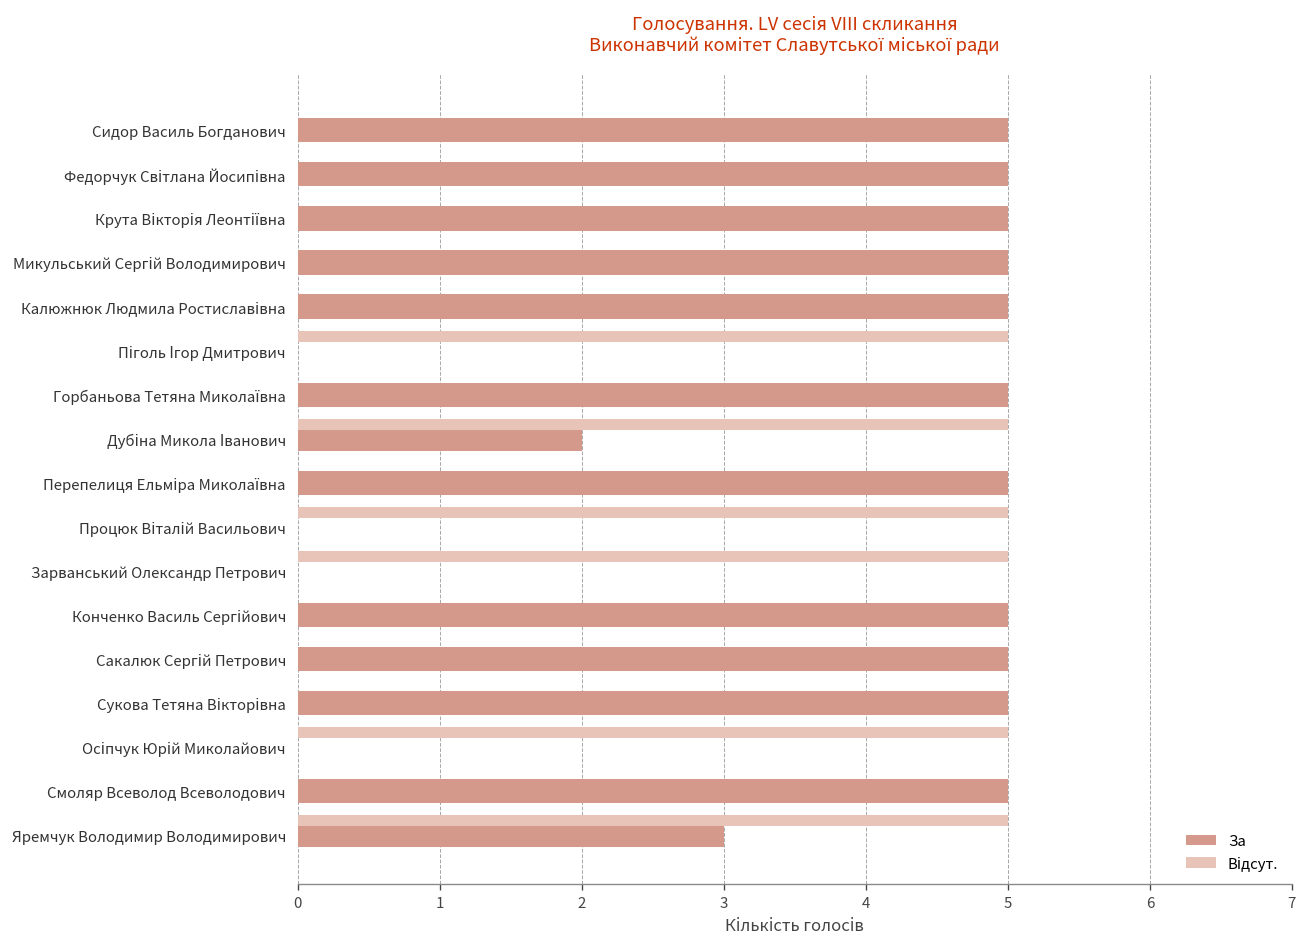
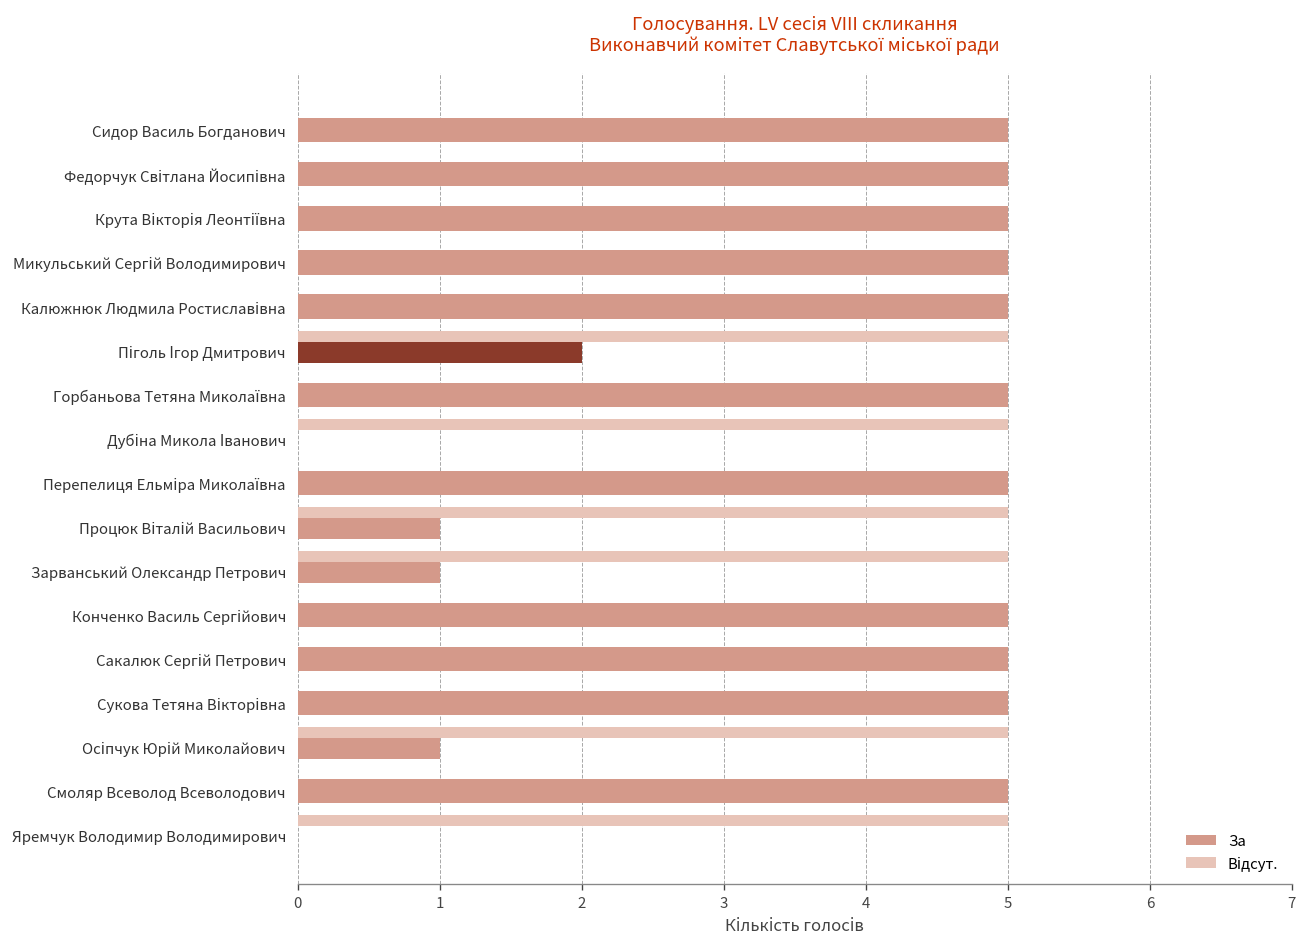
За, Піголь Ігор Дмитрович: 0 -> 2
За, Дубіна Микола Іванович: 2 -> 0
За, Процюк Віталій Васильович: 0 -> 1
За, Зарванський Олександр Петрович: 0 -> 1
За, Осіпчук Юрій Миколайович: 0 -> 1
За, Яремчук Володимир Володимирович: 3 -> 0
